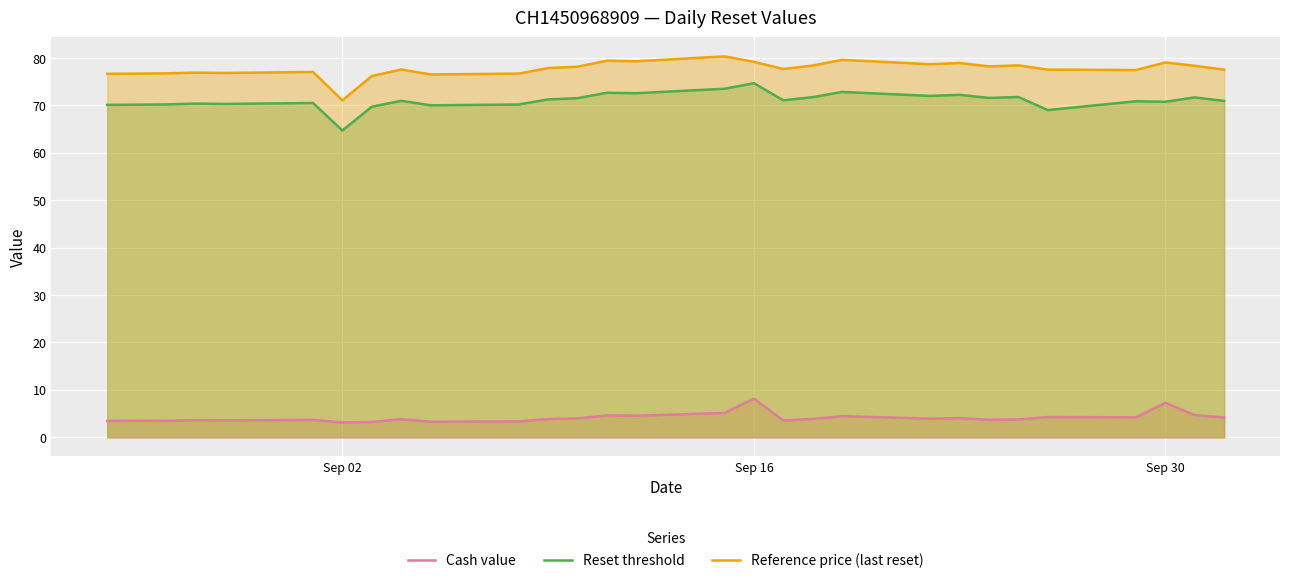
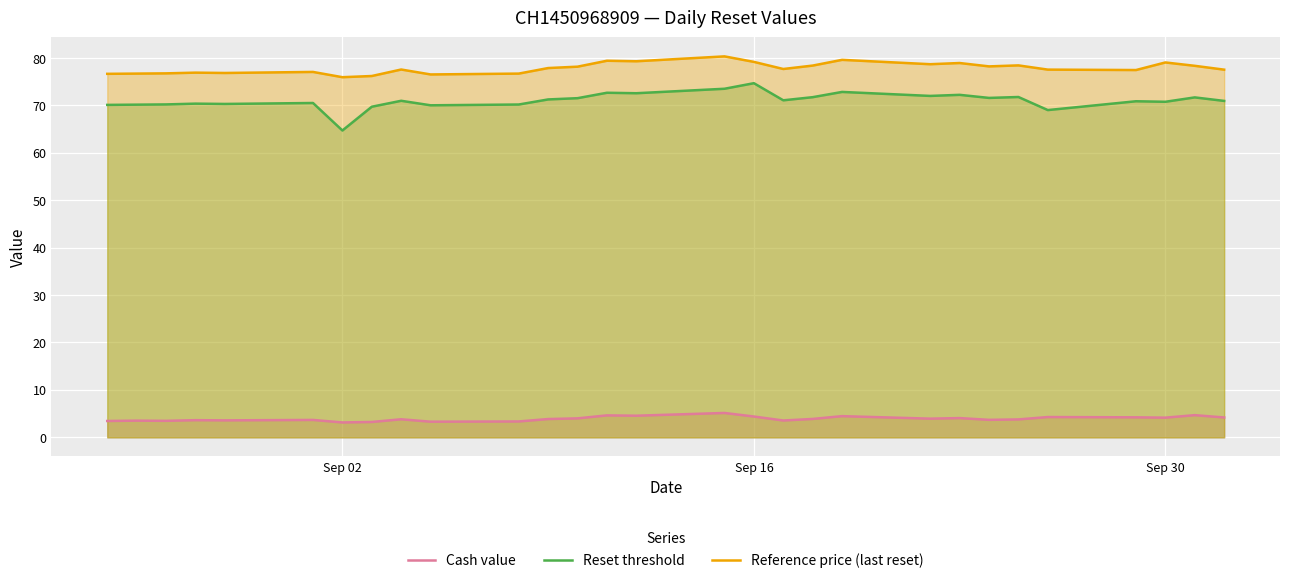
Reference price (last reset), Sep 02: 71 -> 76
Cash value, Sep 16: 8 -> 4
Cash value, Sep 30: 7 -> 4
